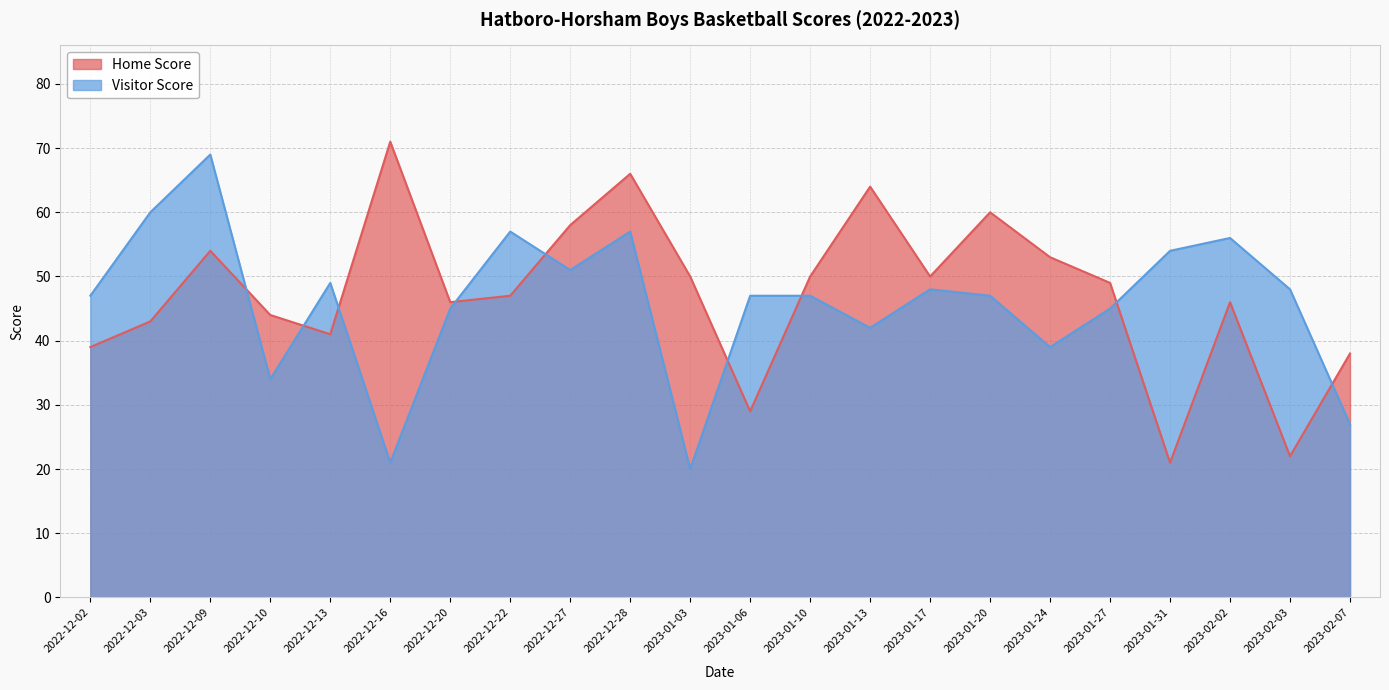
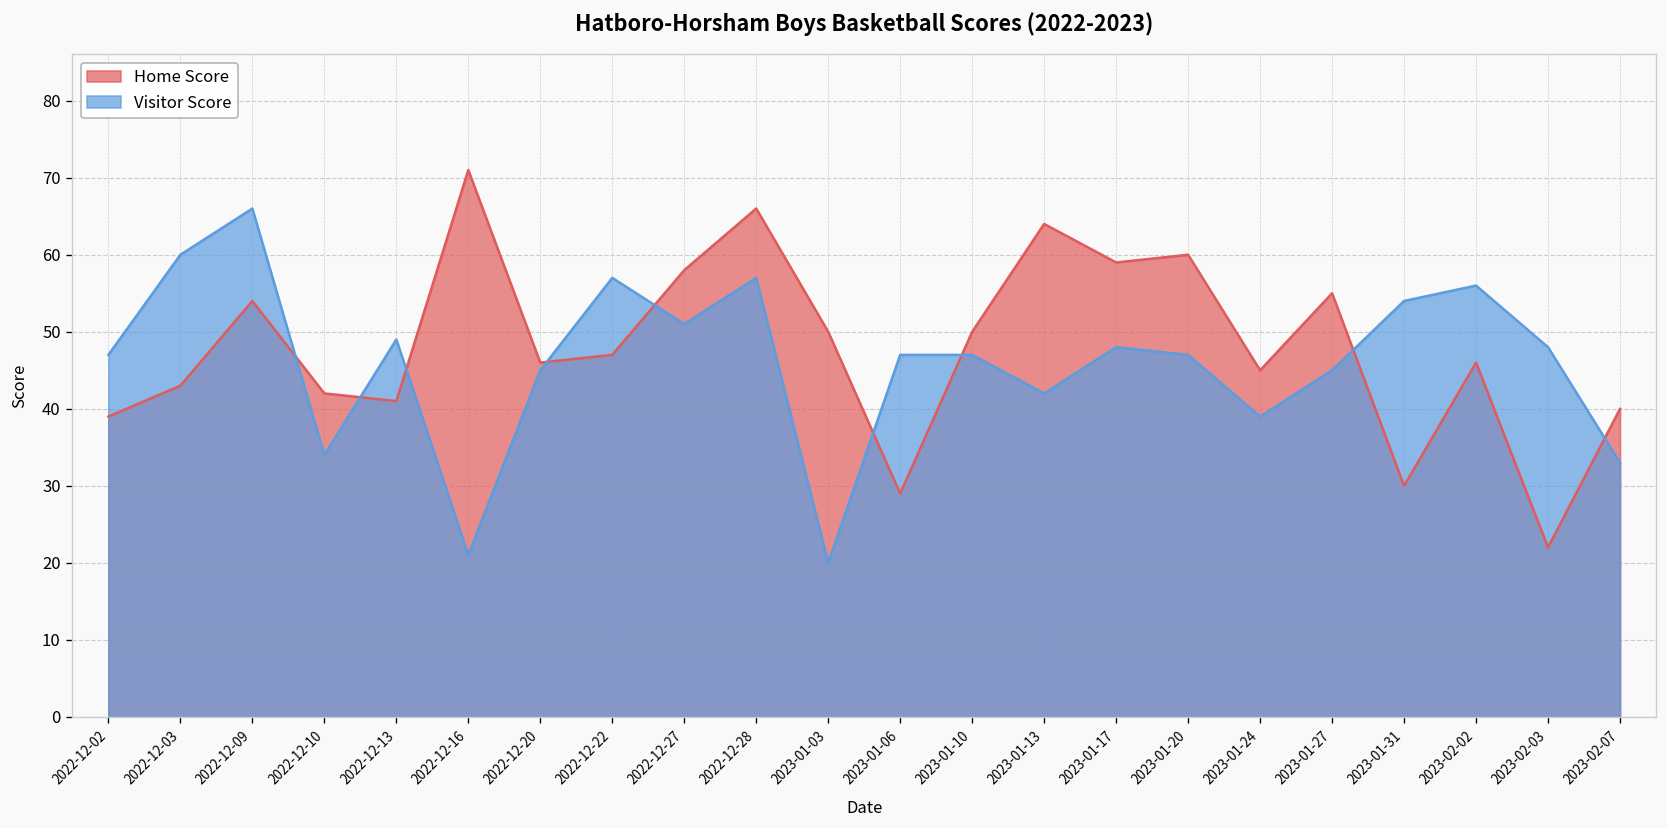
Visitor Score, 2022-12-09: 69 -> 66
Home Score, 2022-12-10: 44 -> 42
Home Score, 2023-01-17: 50 -> 59
Home Score, 2023-01-24: 53 -> 45
Home Score, 2023-01-27: 49 -> 55
Home Score, 2023-01-31: 21 -> 30
Home Score, 2023-02-07: 38 -> 40
Visitor Score, 2023-02-07: 27 -> 33
